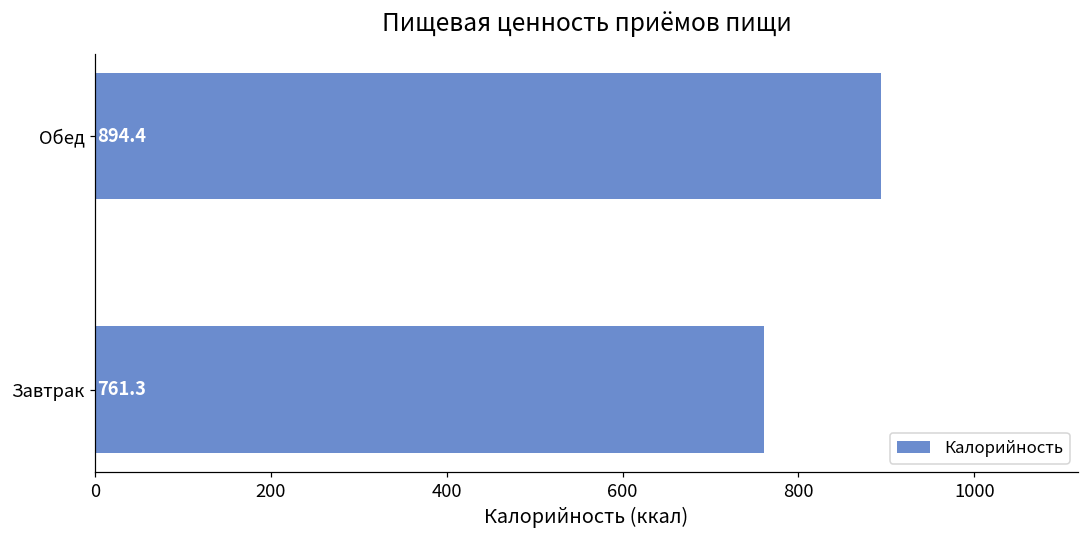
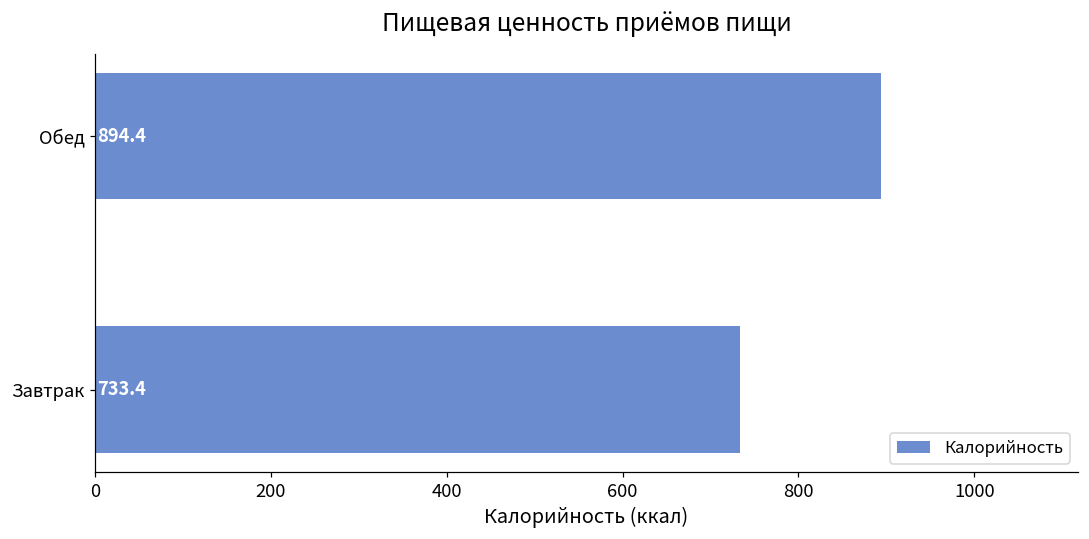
Завтрак: 761.3 -> 733.4
